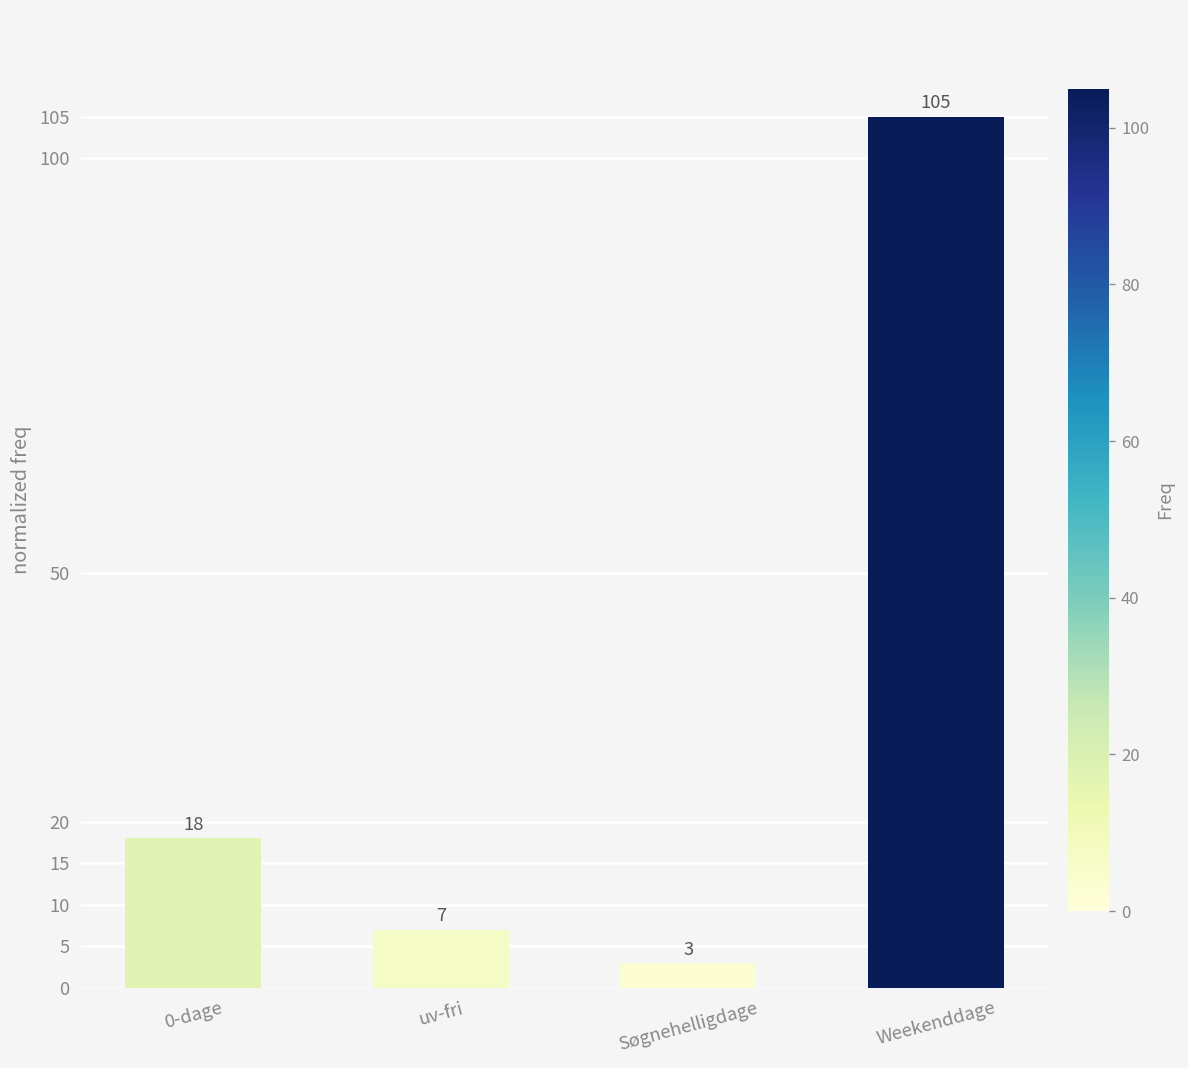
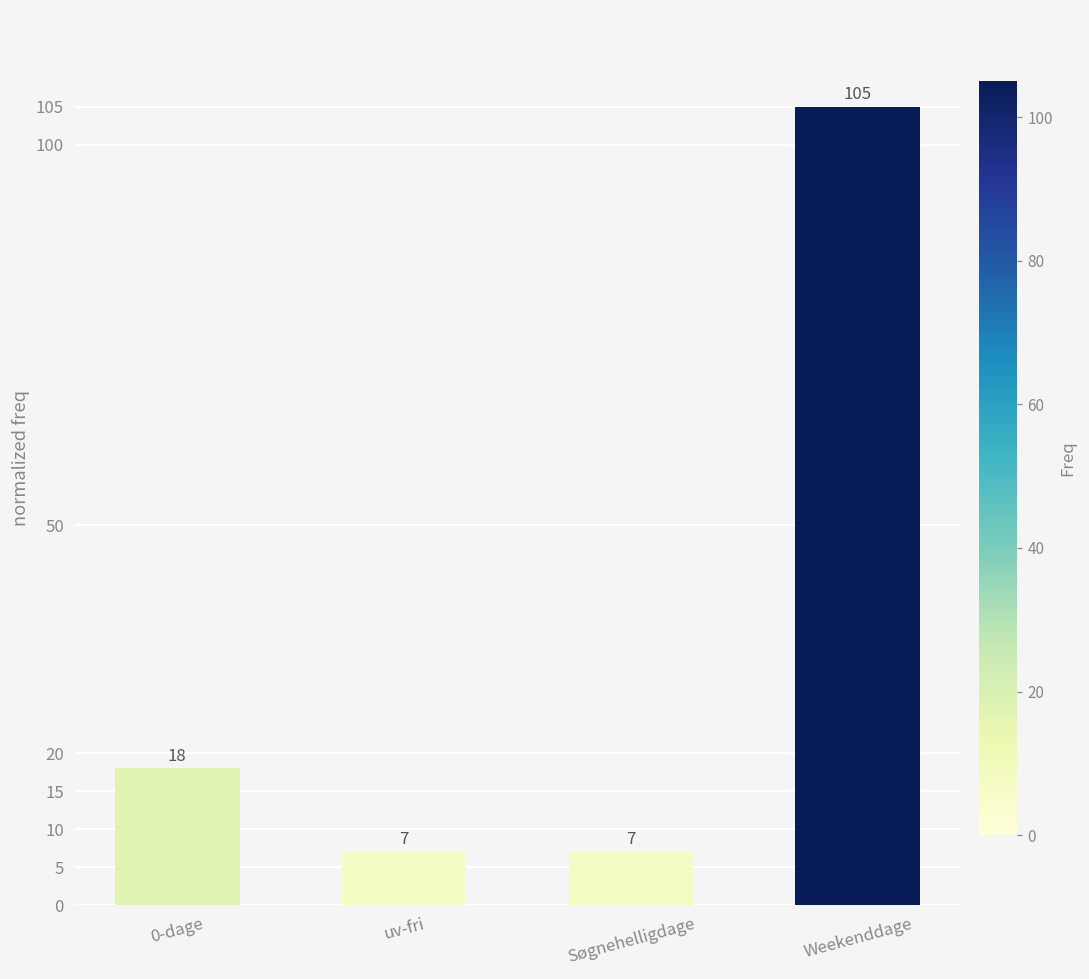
Søgnehelligdage: 3 -> 7
